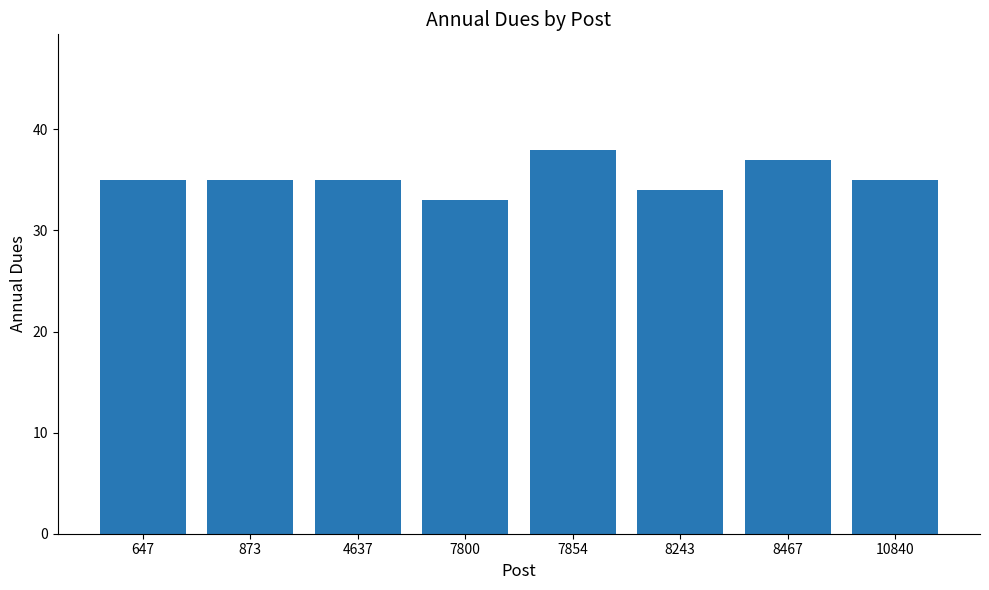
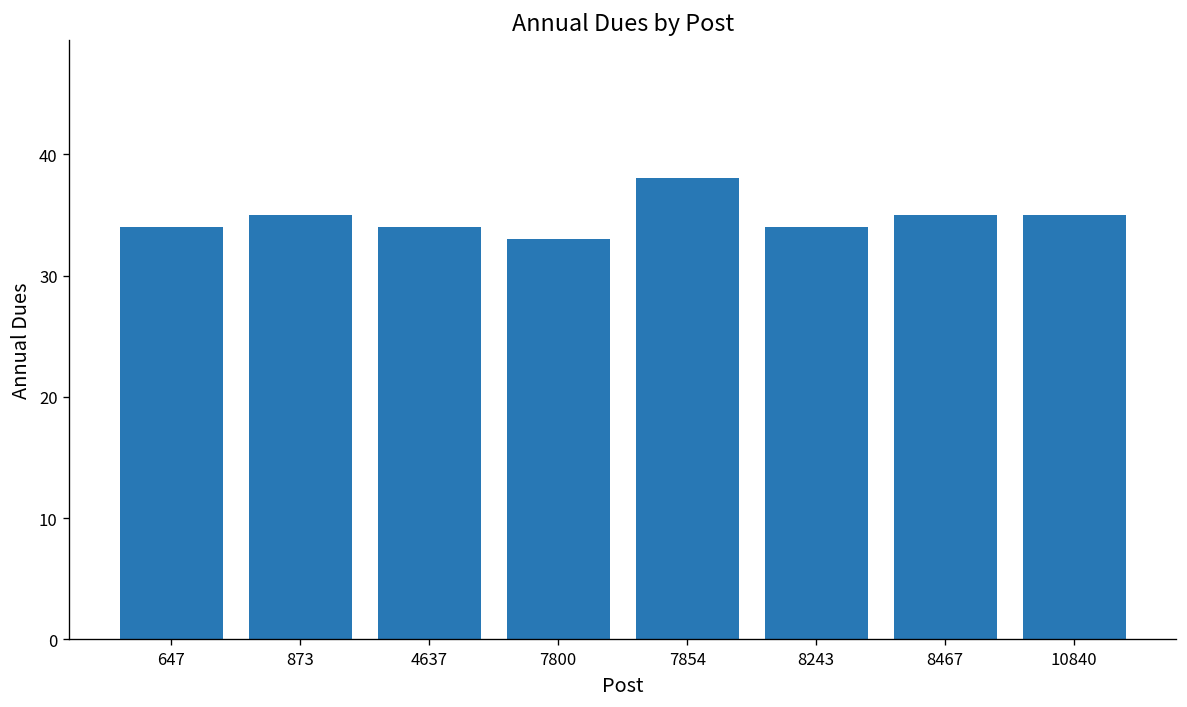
647: 35 -> 34
4637: 35 -> 34
8467: 37 -> 35
